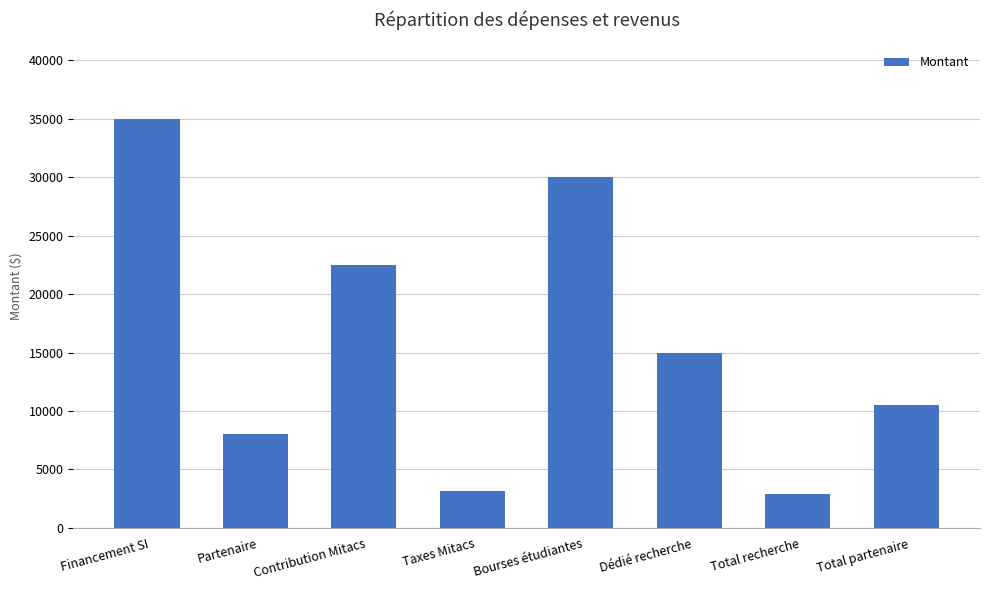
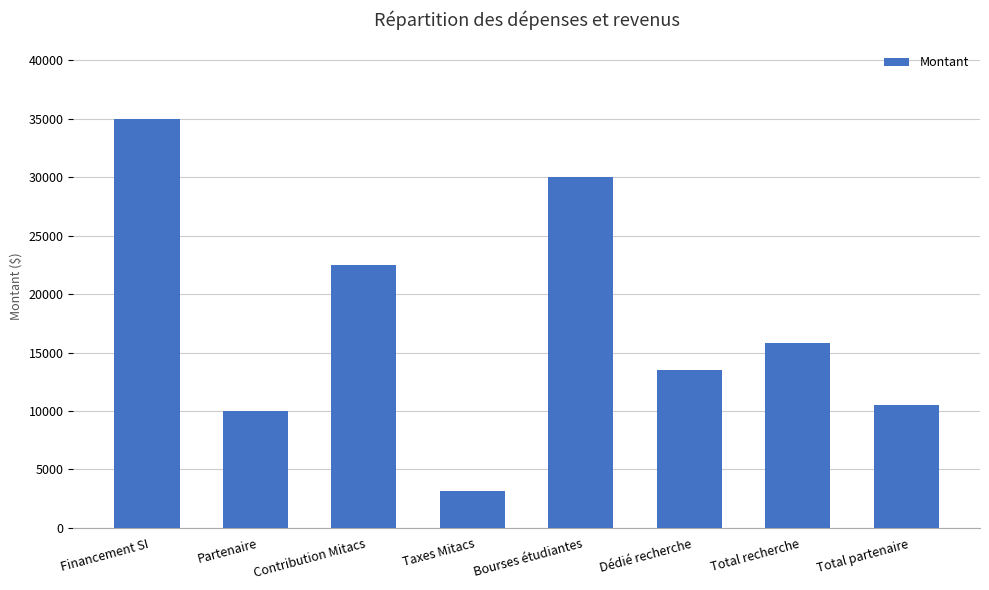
Partenaire: 8100 -> 10000
Dédié recherche: 15000 -> 13600
Total recherche: 2900 -> 15800
